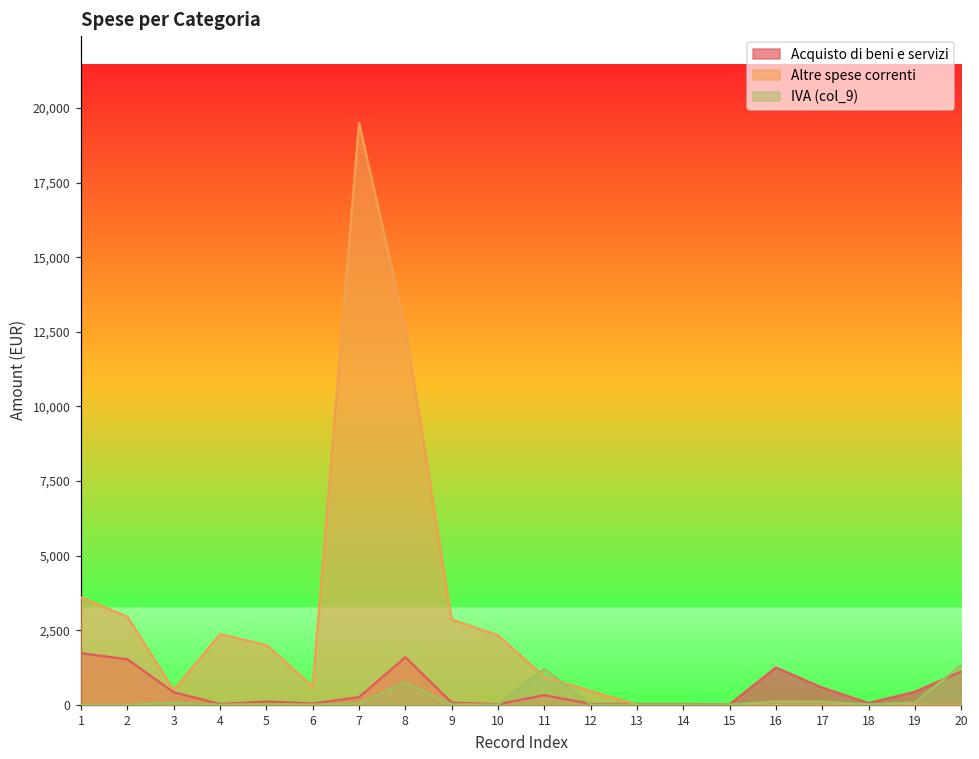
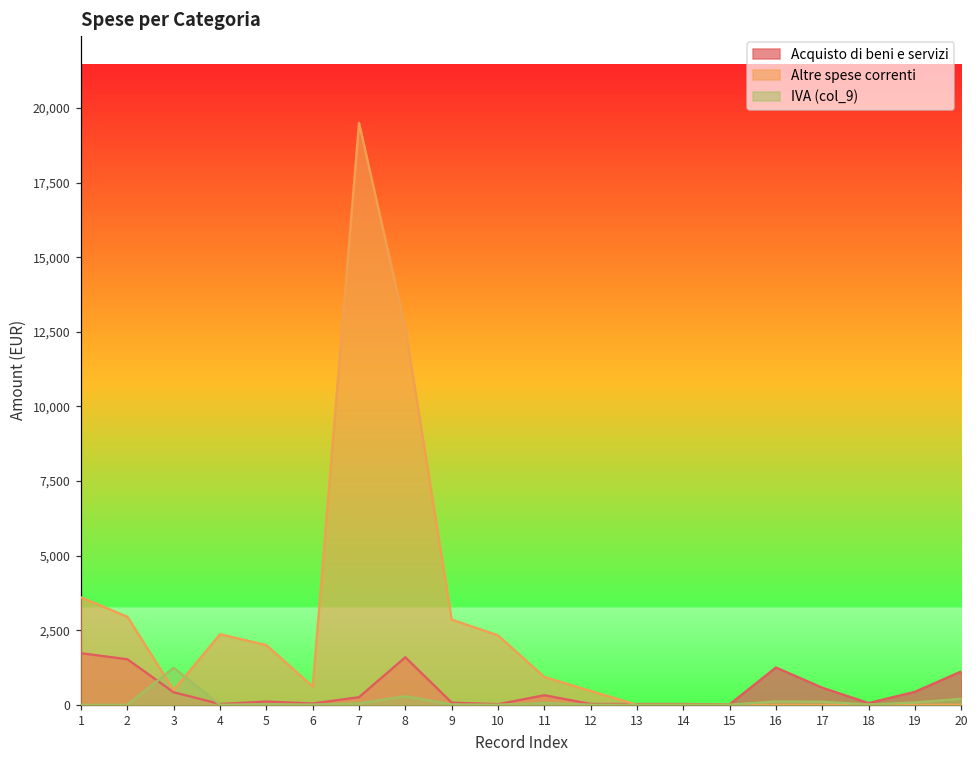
IVA (col_9), 3: 100 -> 1,200
IVA (col_9), 8: 800 -> 300
IVA (col_9), 11: 1,200 -> 100
IVA (col_9), 20: 1,300 -> 200
